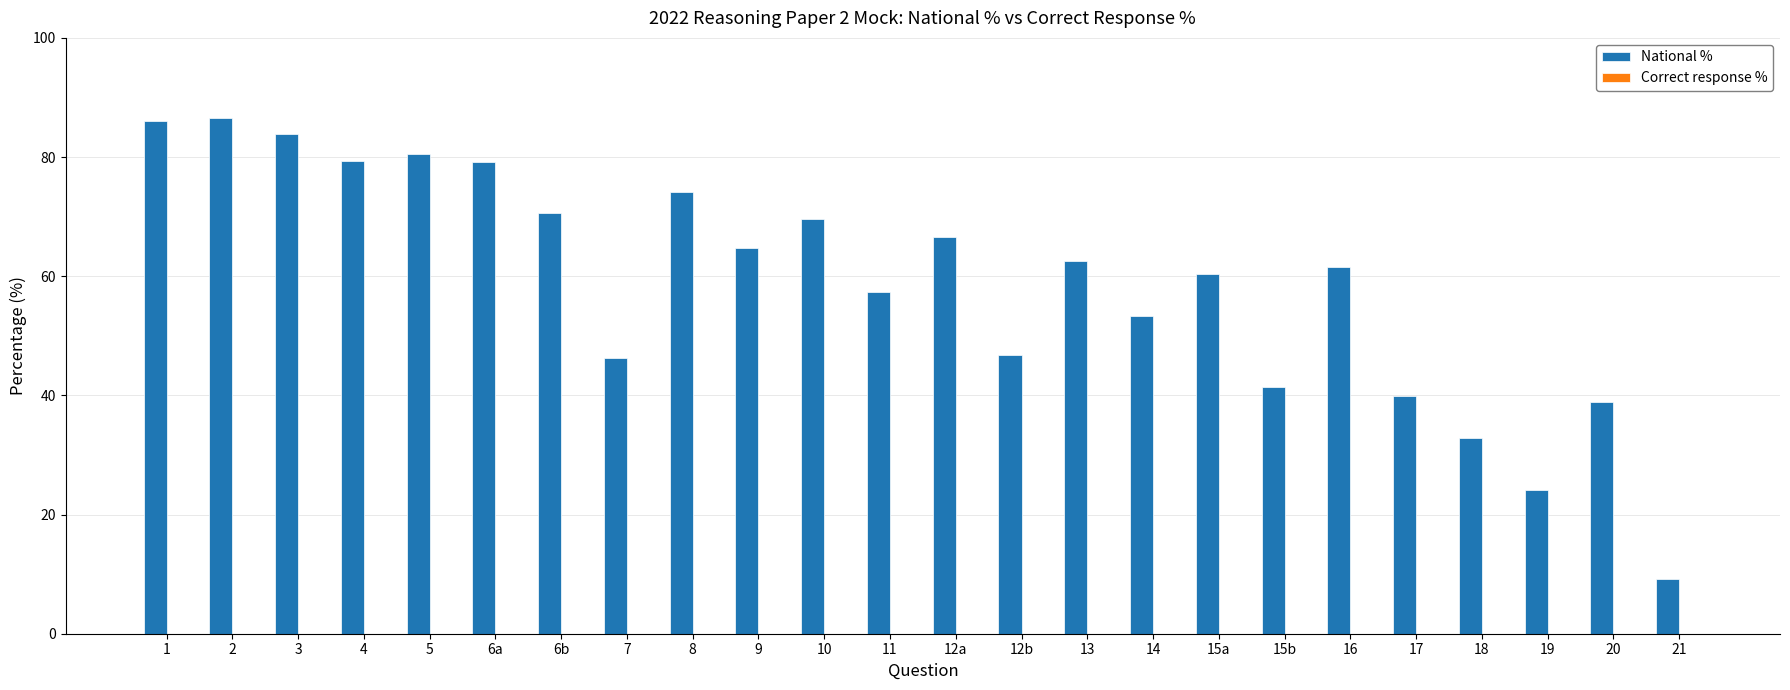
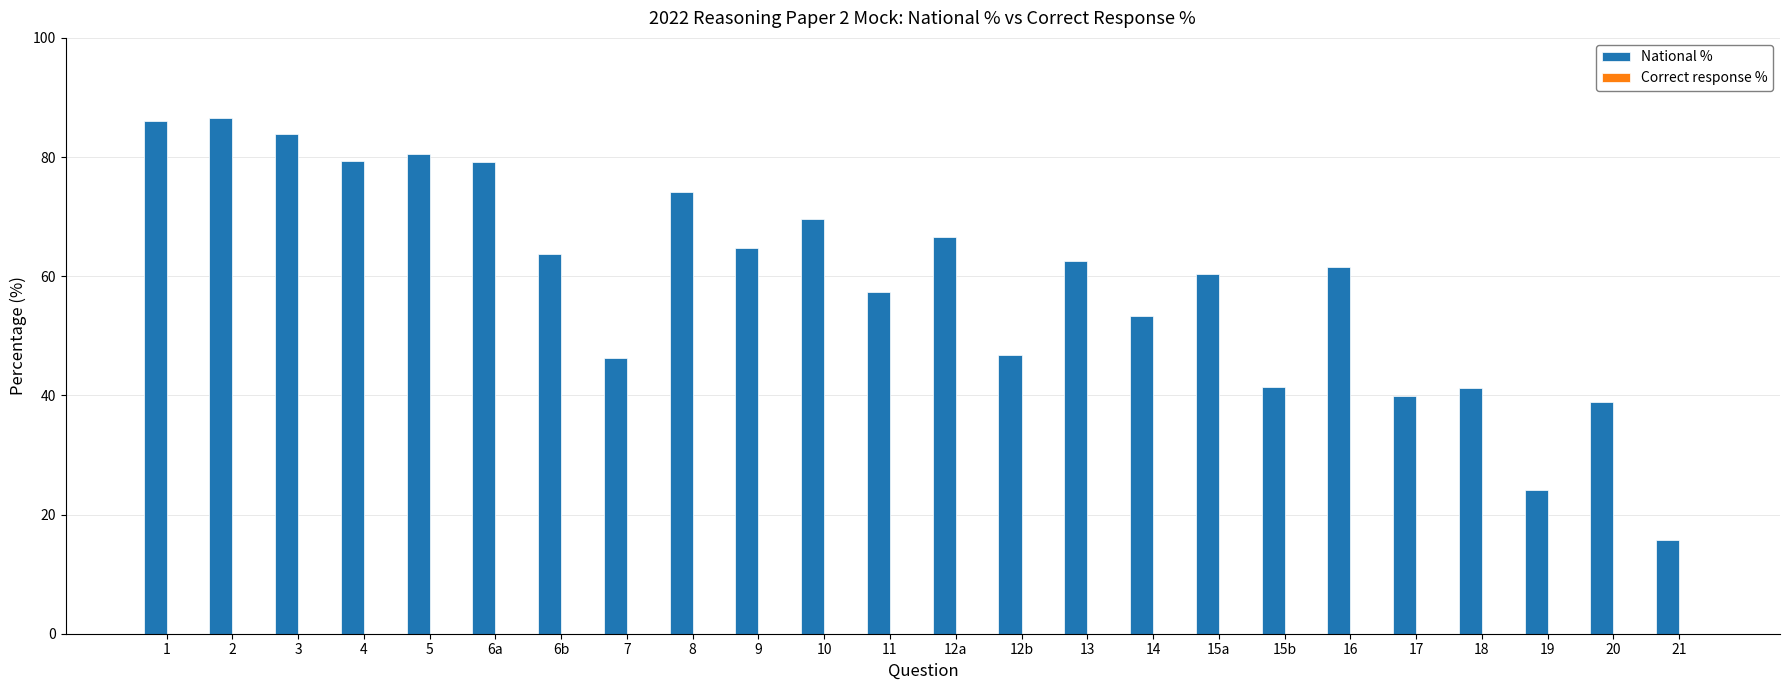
National %, 6b: 71 -> 64
National %, 18: 33 -> 41
National %, 21: 9 -> 16
